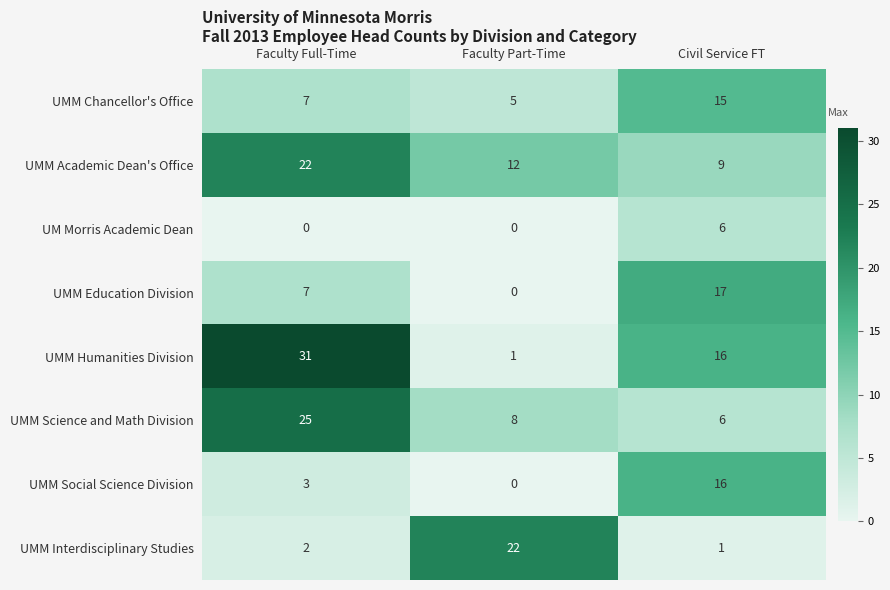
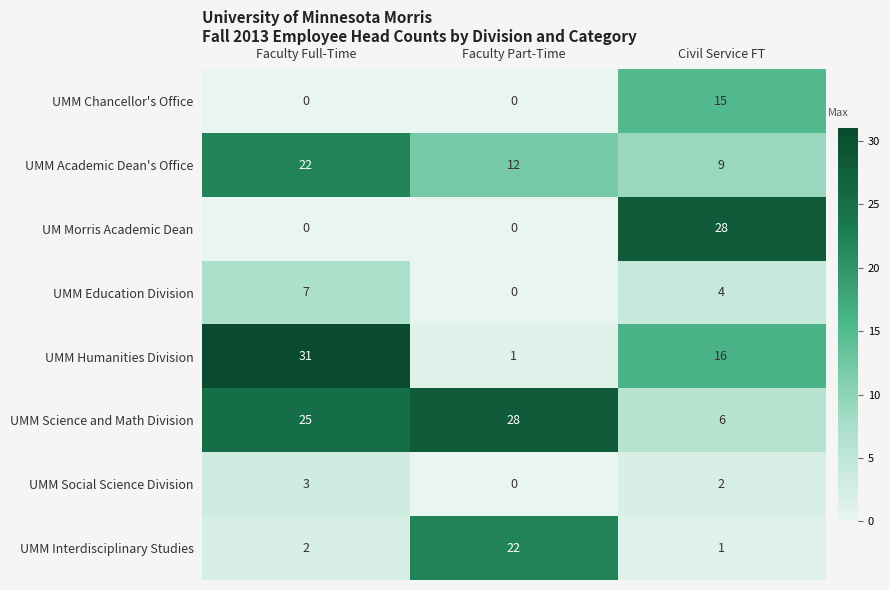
UMM Chancellor's Office, Faculty Full-Time: 7 -> 0
UMM Chancellor's Office, Faculty Part-Time: 5 -> 0
UM Morris Academic Dean, Civil Service FT: 6 -> 28
UMM Education Division, Civil Service FT: 17 -> 4
UMM Science and Math Division, Faculty Part-Time: 8 -> 28
UMM Social Science Division, Civil Service FT: 16 -> 2
